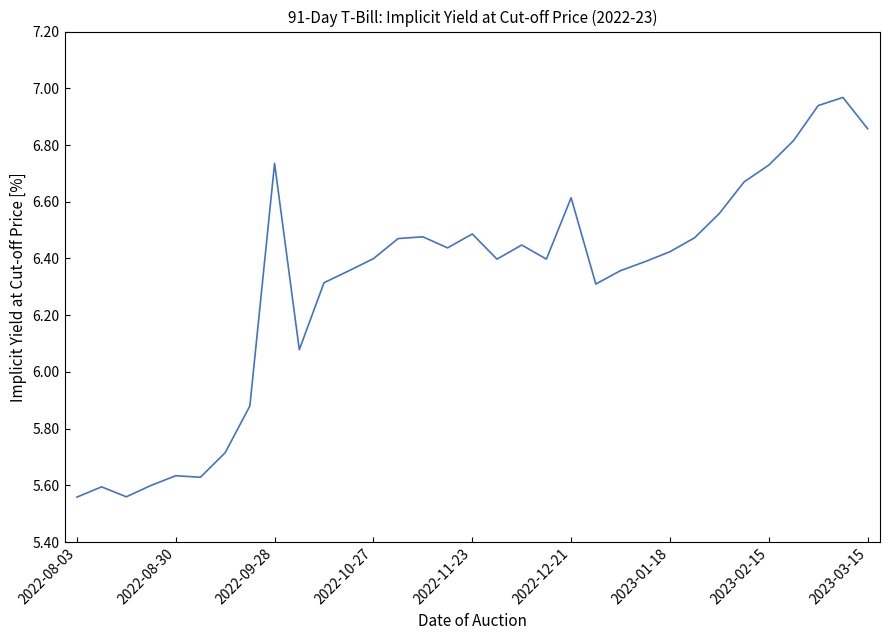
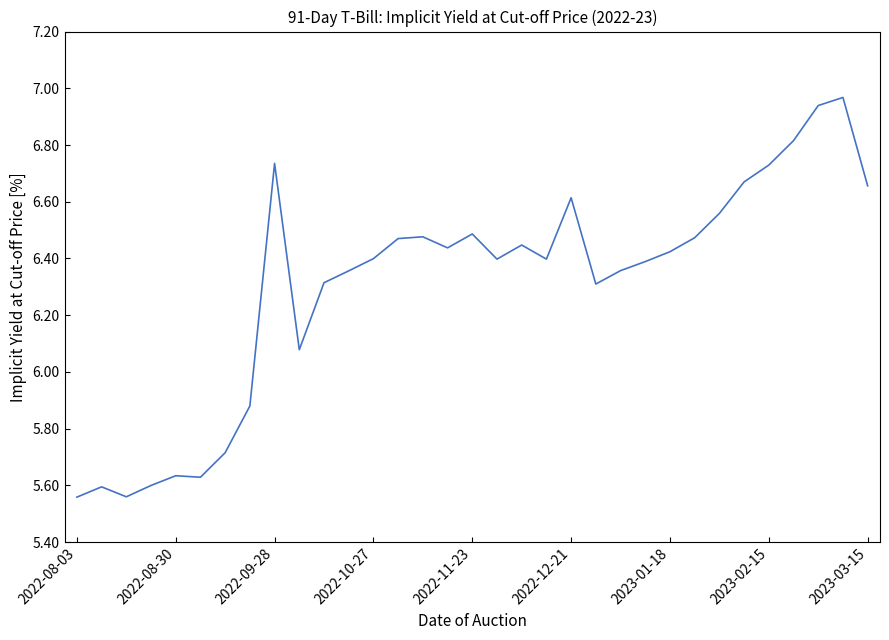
2023-03-15: 6.86 -> 6.66
